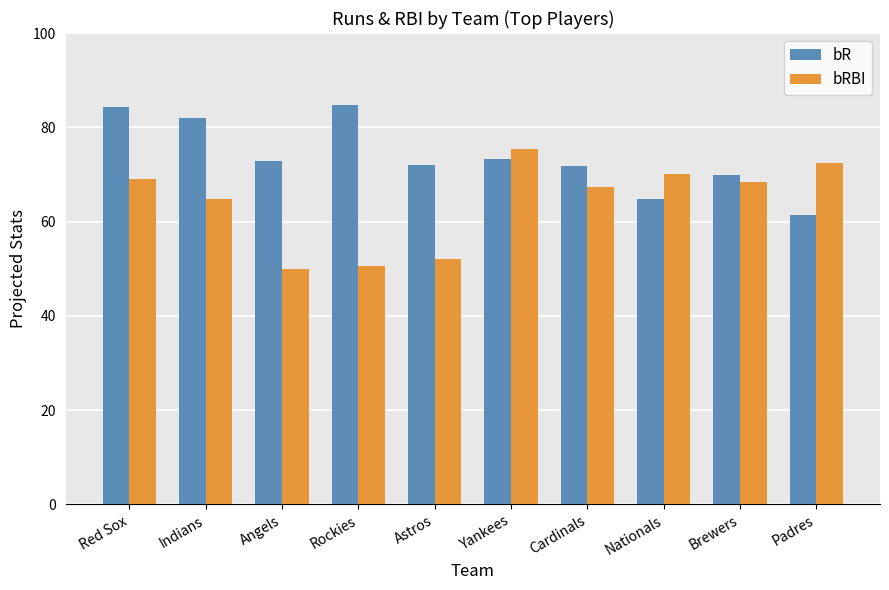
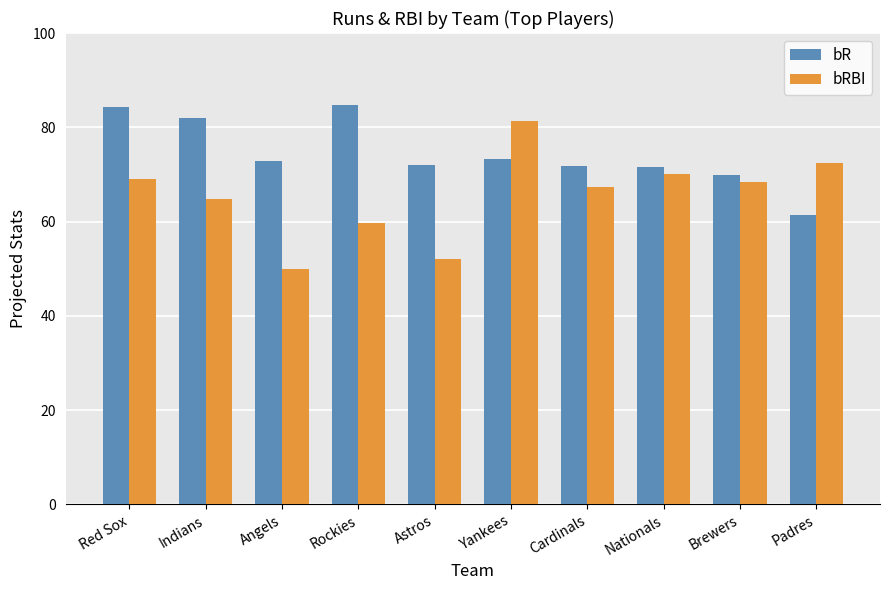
bRBI, Rockies: 50 -> 60
bRBI, Yankees: 75 -> 81
bR, Nationals: 65 -> 72
